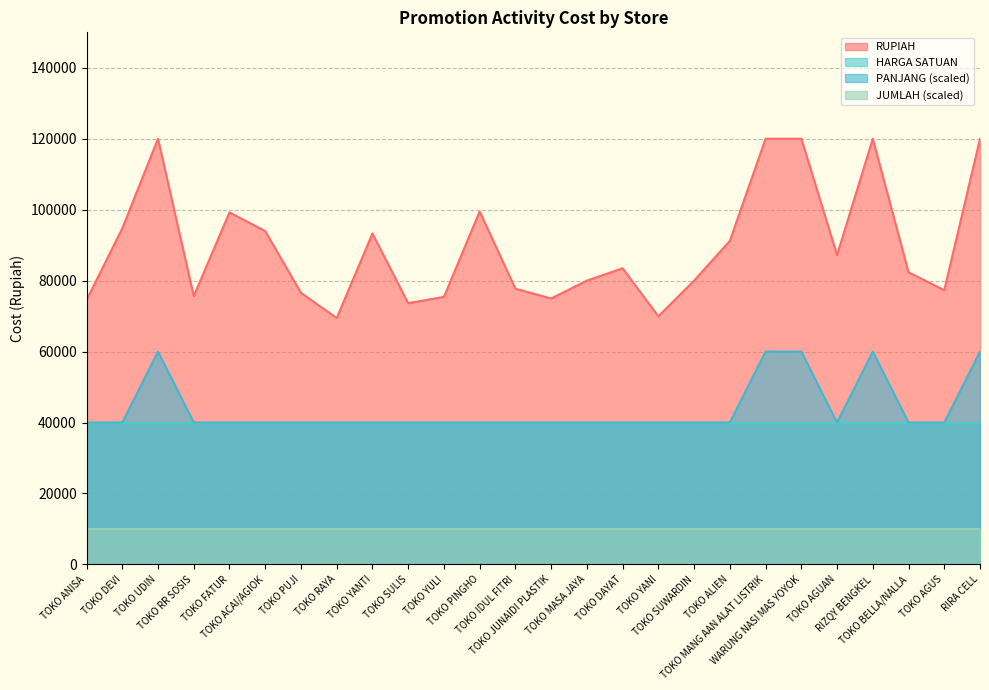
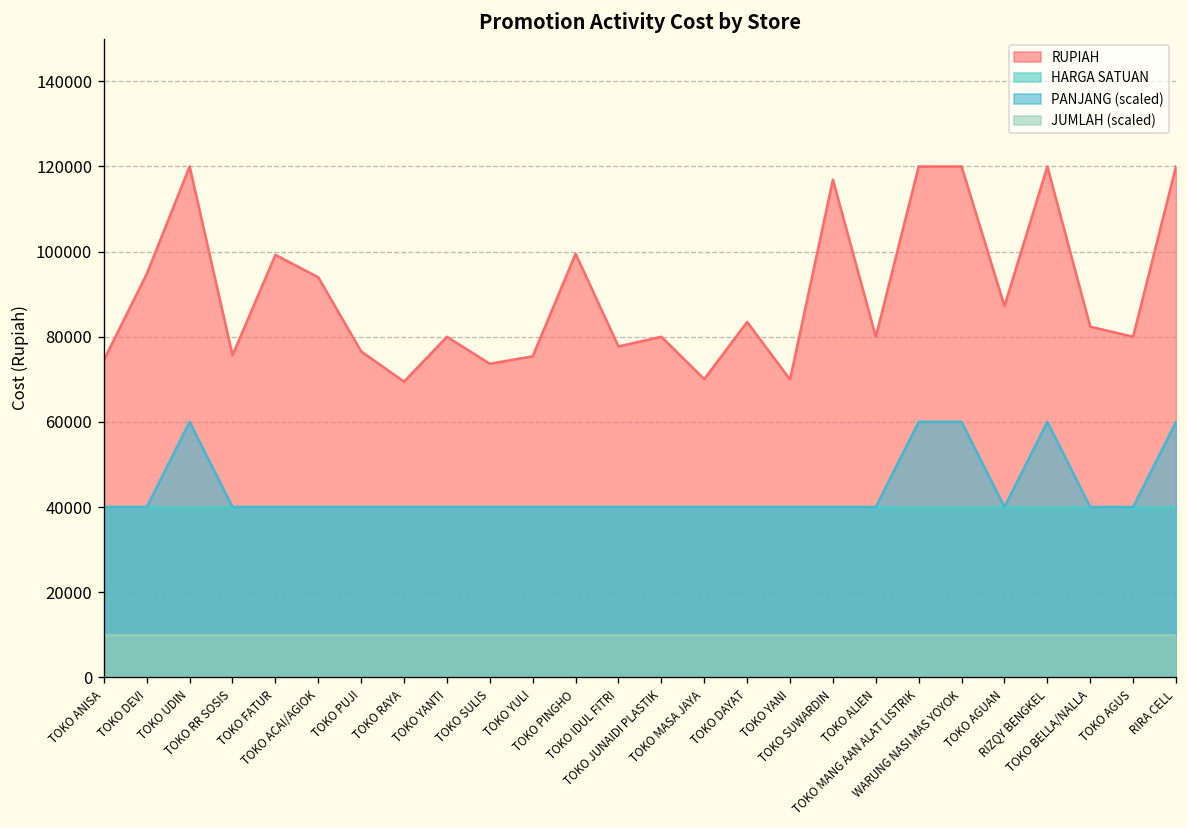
RUPIAH, TOKO YANTI: 93000 -> 80000
RUPIAH, TOKO JUNAIDI PLASTIK: 75000 -> 80000
RUPIAH, TOKO MASA JAYA: 80000 -> 70000
RUPIAH, TOKO SUWARDIN: 80000 -> 117000
RUPIAH, TOKO ALIEN: 91000 -> 80000
RUPIAH, TOKO AGUS: 77000 -> 80000
